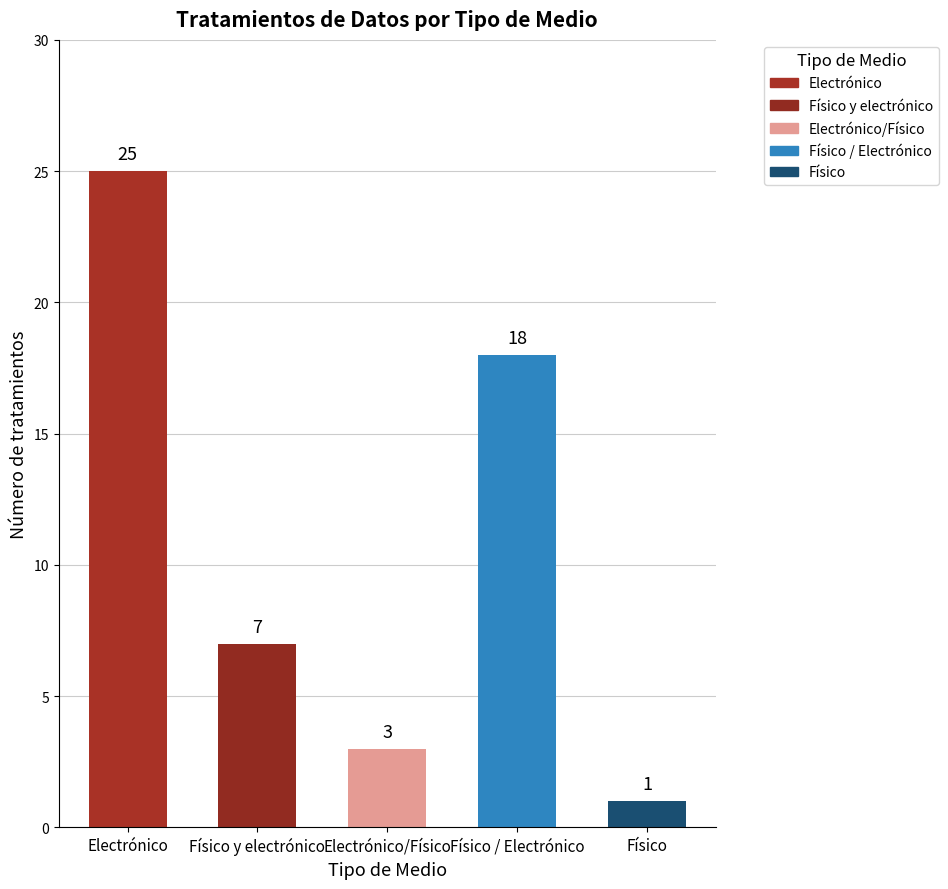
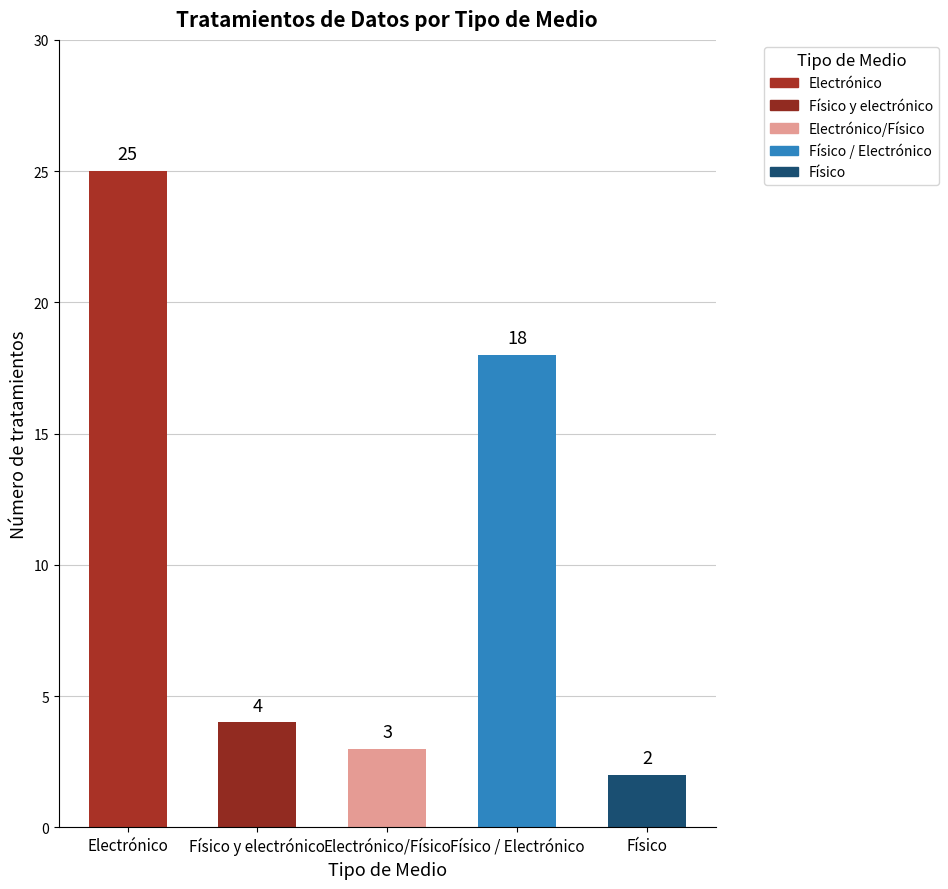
Físico y electrónico: 7 -> 4
Físico: 1 -> 2
